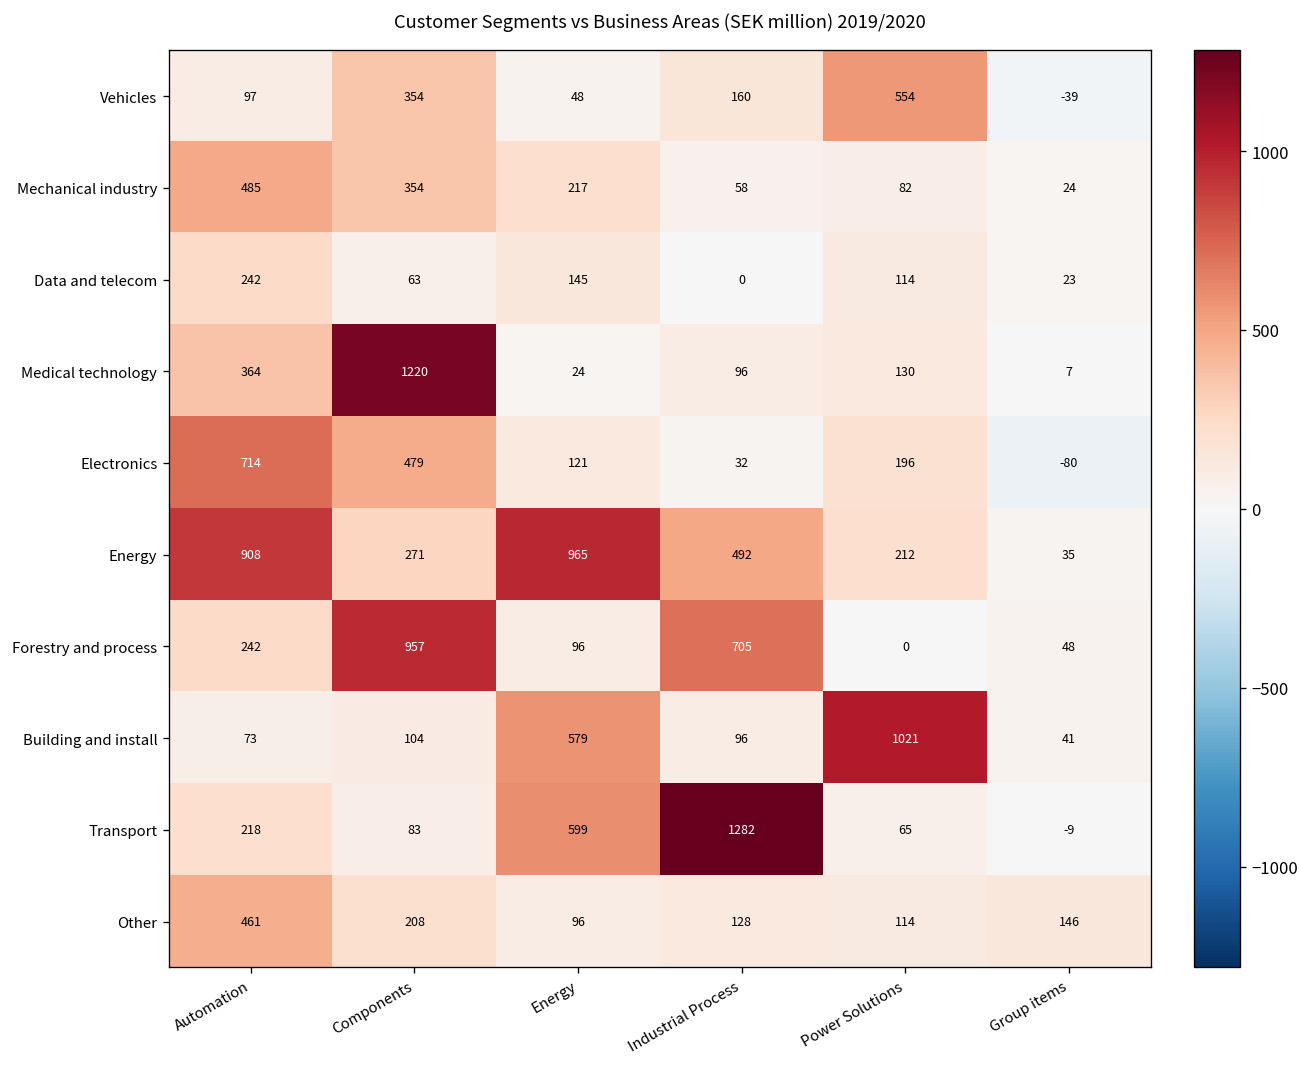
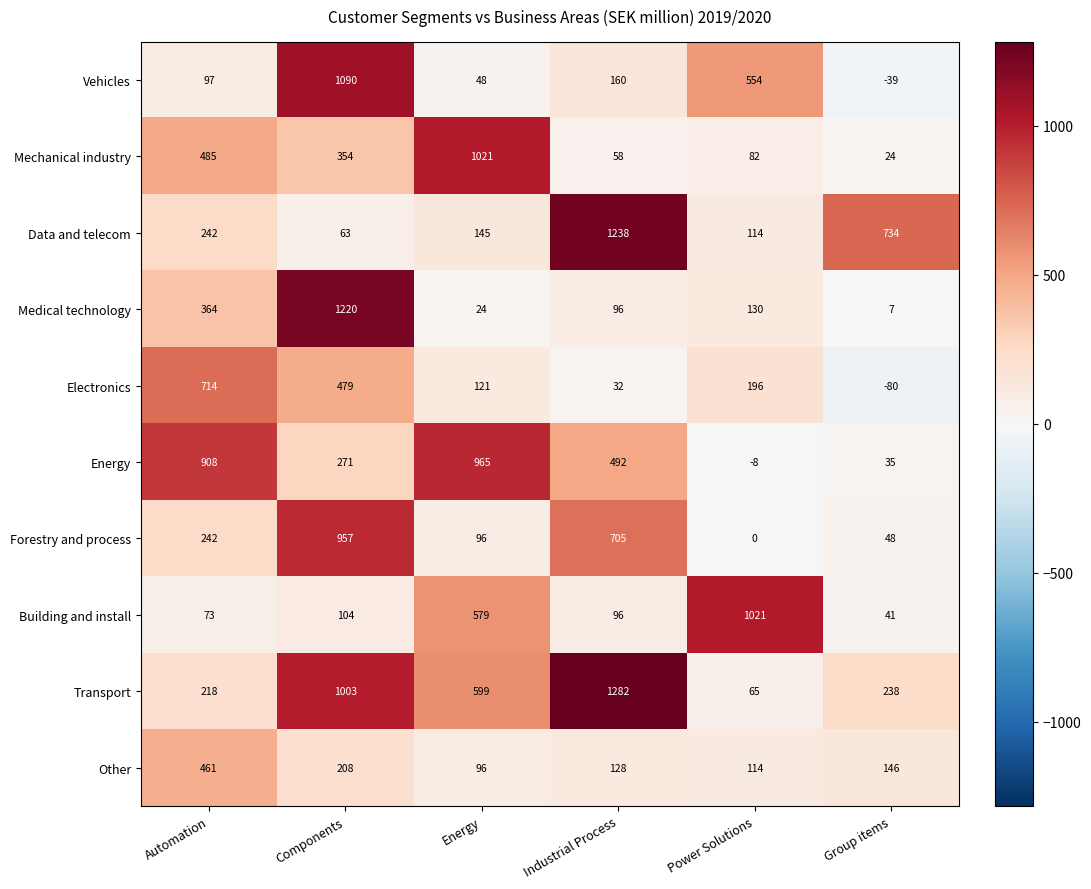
Vehicles, Components: 354 -> 1090
Mechanical industry, Energy: 217 -> 1021
Data and telecom, Industrial Process: 0 -> 1238
Data and telecom, Group items: 23 -> 734
Energy, Power Solutions: 212 -> -8
Transport, Components: 83 -> 1003
Transport, Group items: -9 -> 238
